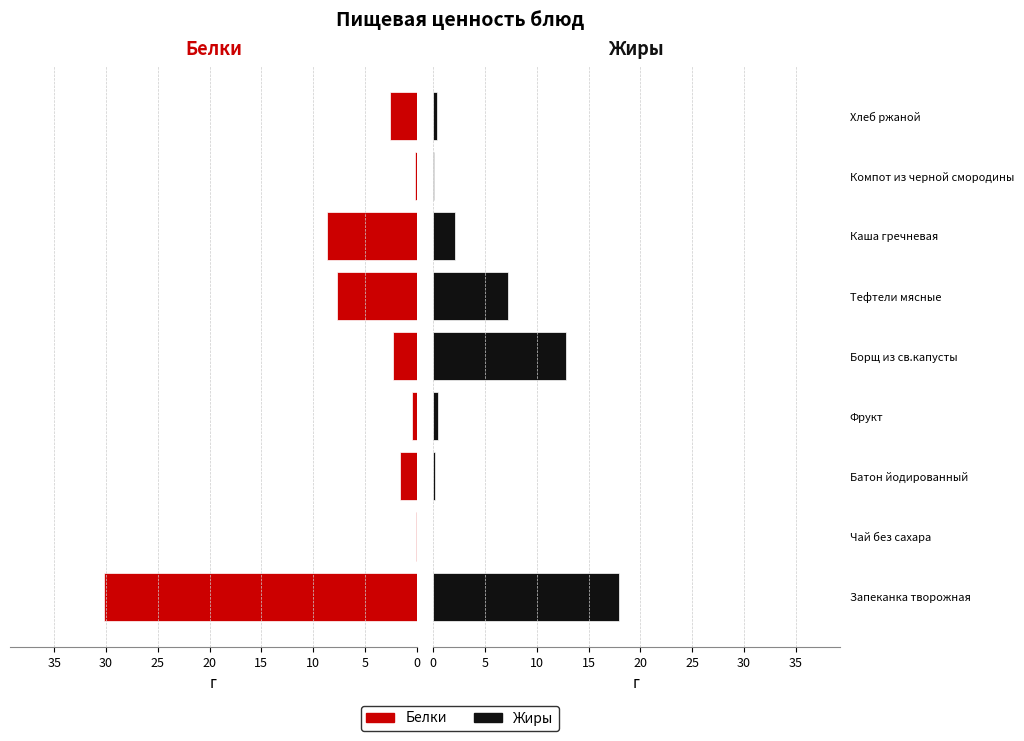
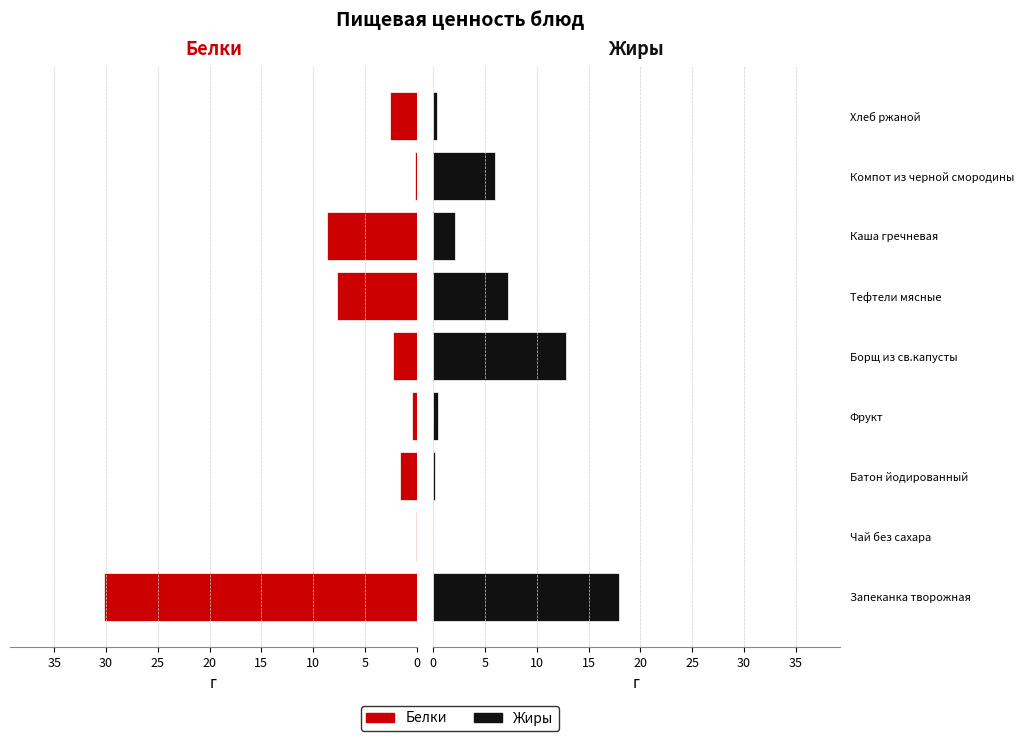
Жиры, Компот из черной смородины: 0.1 -> 6.0
